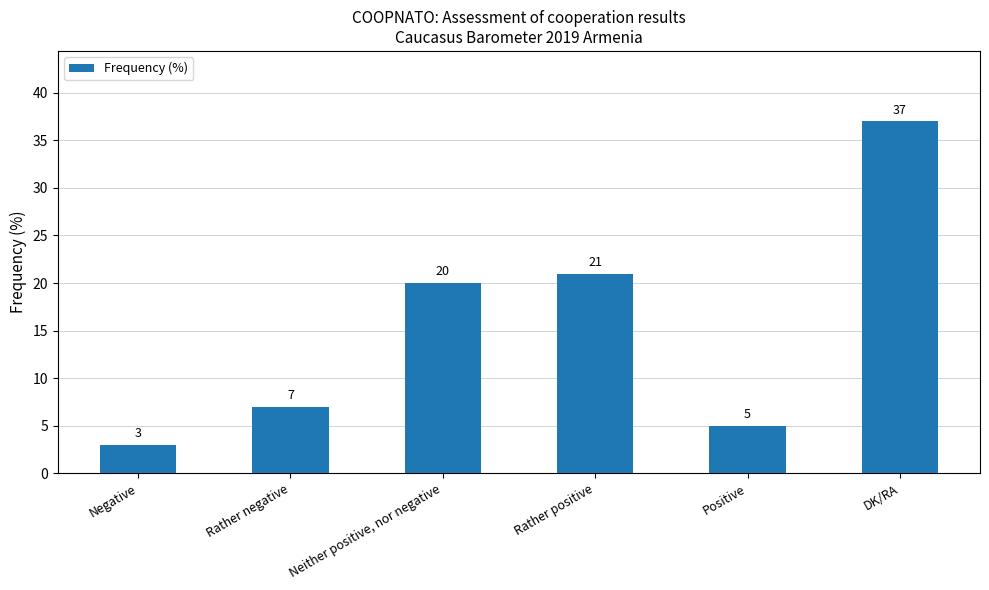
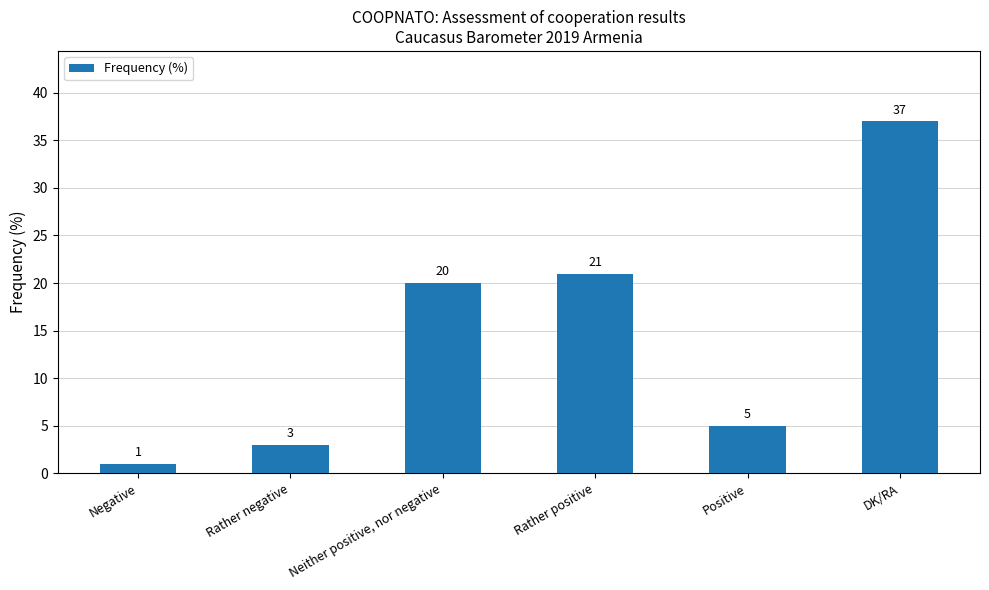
Negative: 3 -> 1
Rather negative: 7 -> 3
